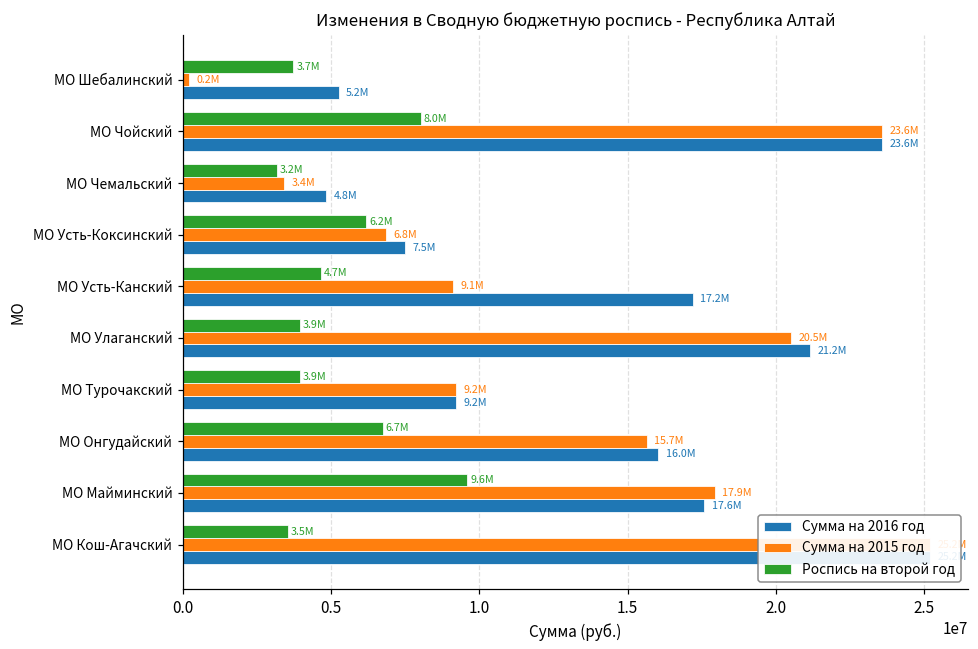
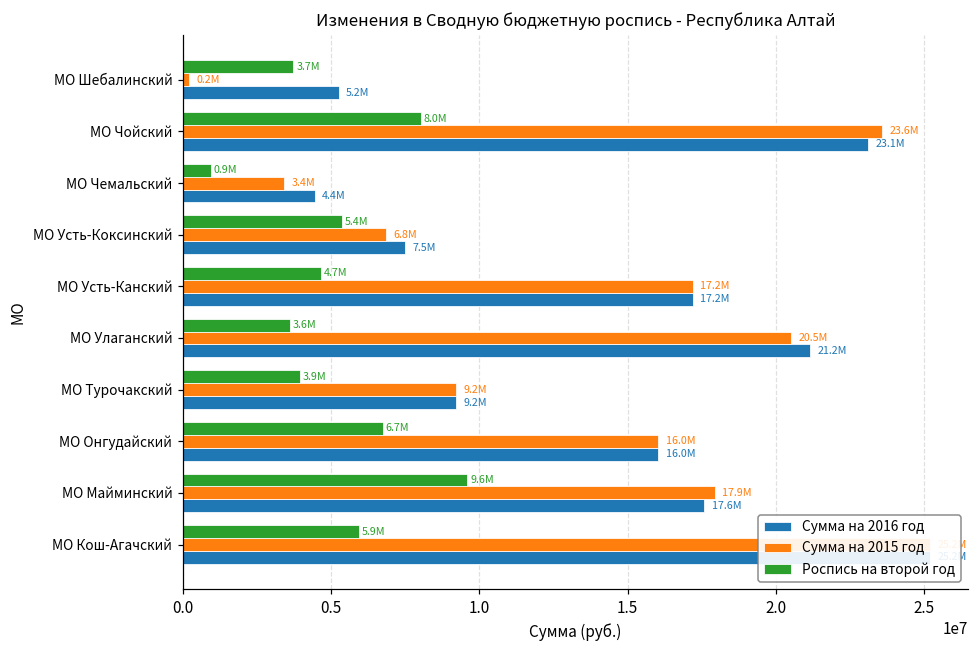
Сумма на 2016 год, МО Чойский: 23.6M -> 23.1M
Роспись на второй год, МО Чемальский: 3.2M -> 0.9M
Сумма на 2016 год, МО Чемальский: 4.8M -> 4.4M
Роспись на второй год, МО Усть-Коксинский: 6.2M -> 5.4M
Сумма на 2015 год, МО Усть-Канский: 9.1M -> 17.2M
Роспись на второй год, МО Улаганский: 3.9M -> 3.6M
Сумма на 2015 год, МО Онгудайский: 15.7M -> 16.0M
Роспись на второй год, МО Кош-Агачский: 3.5M -> 5.9M
